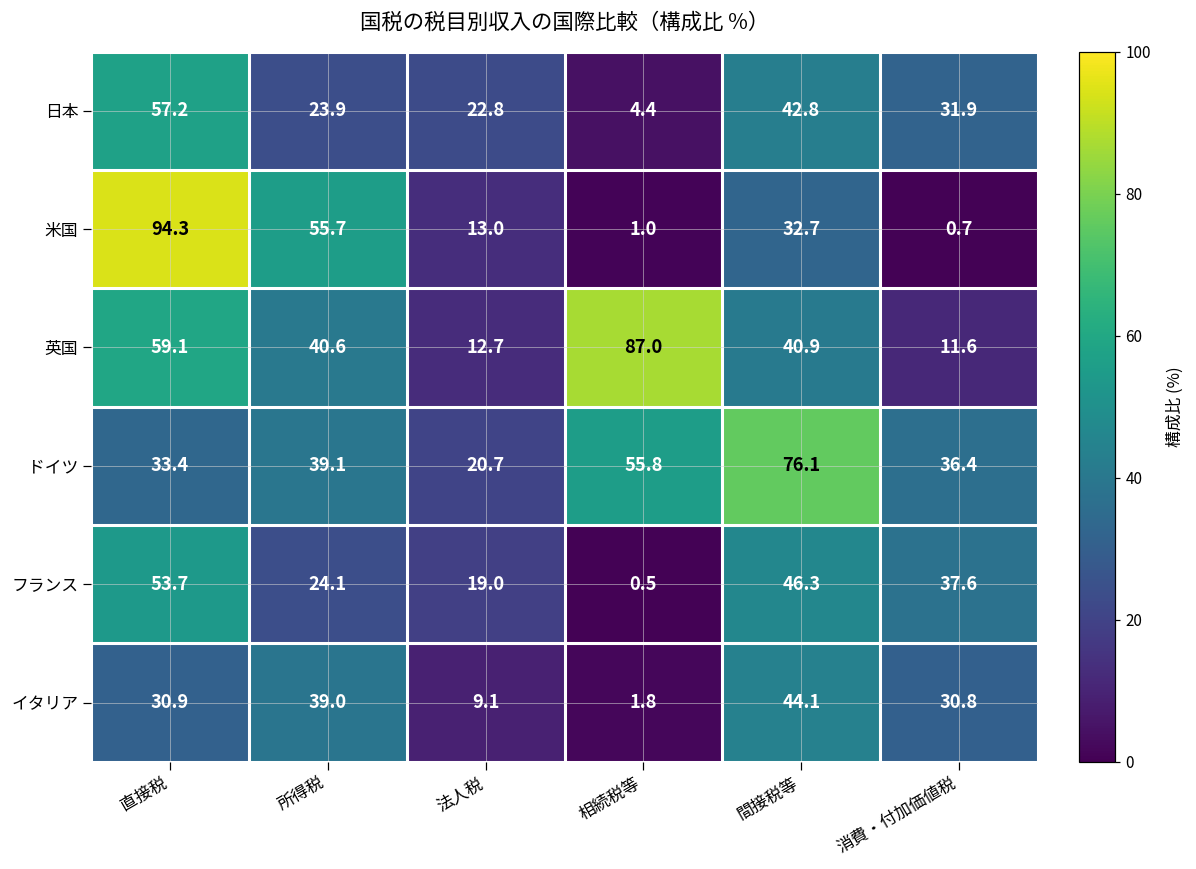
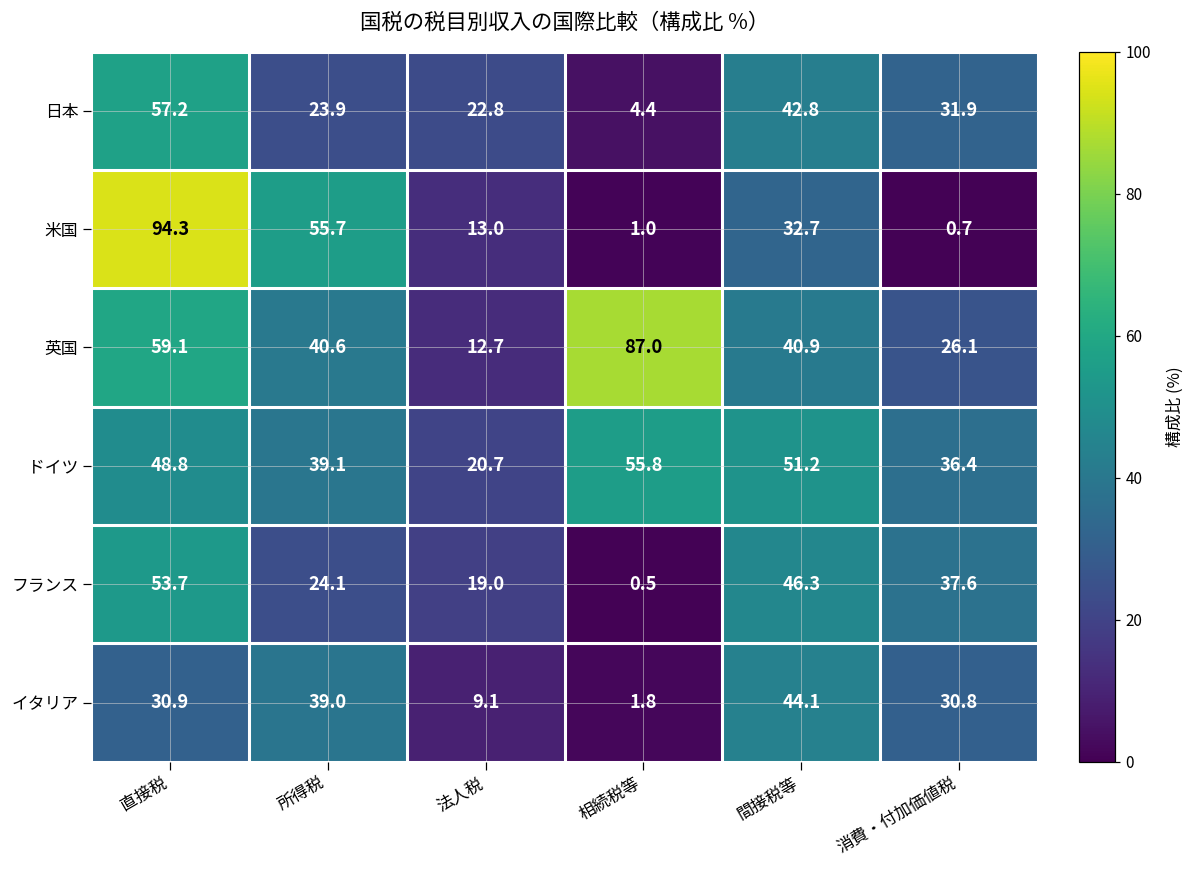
英国, 消費・付加価値税: 11.6 -> 26.1
ドイツ, 直接税: 33.4 -> 48.8
ドイツ, 間接税等: 76.1 -> 51.2
